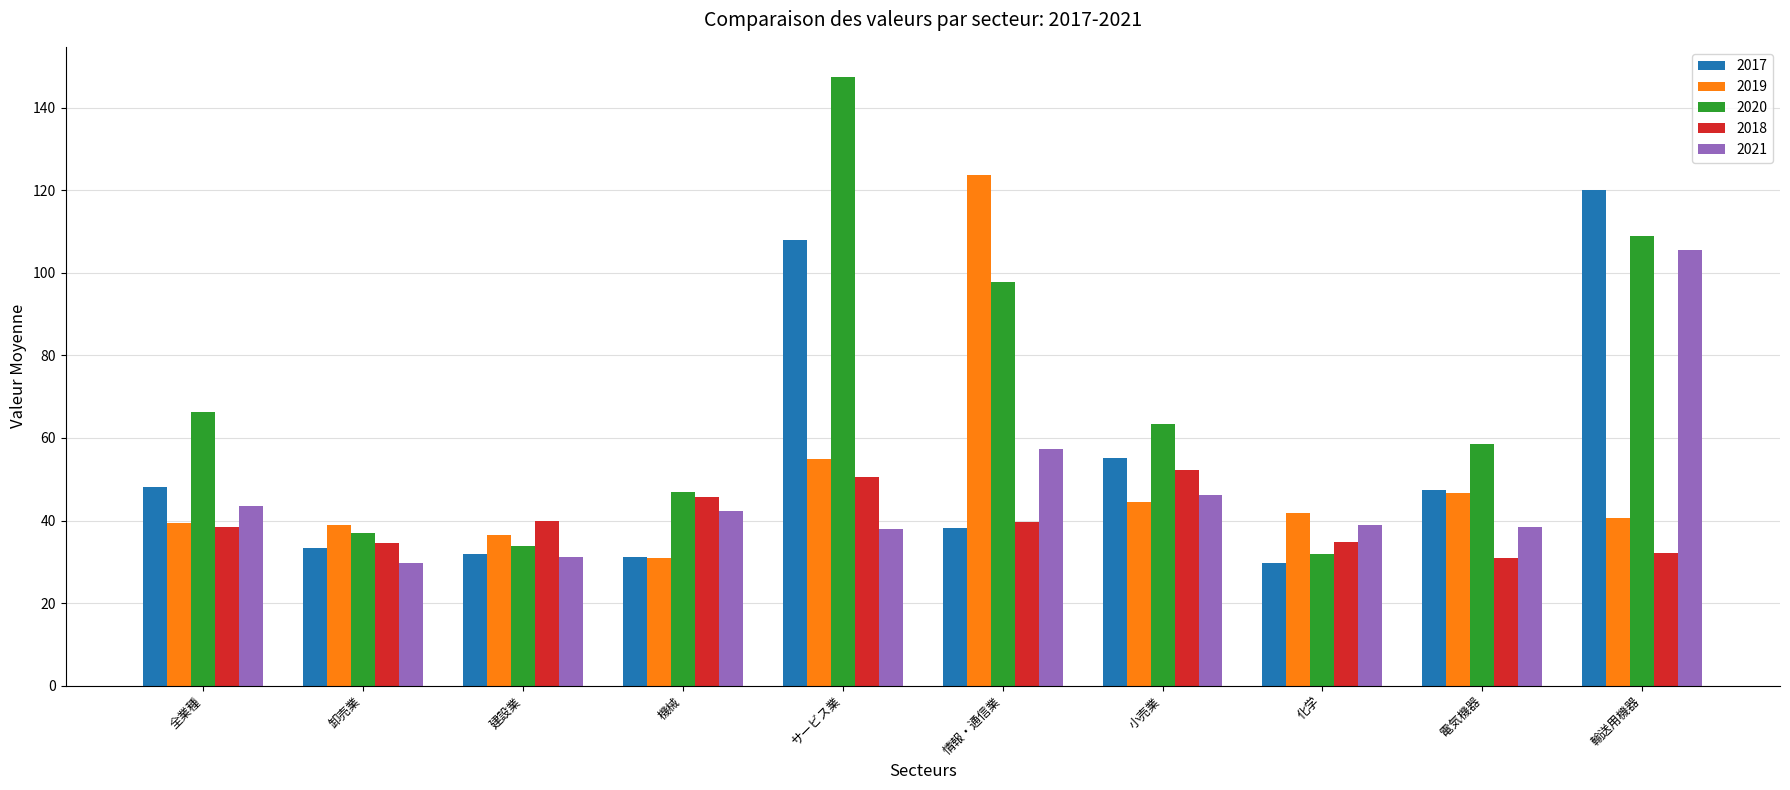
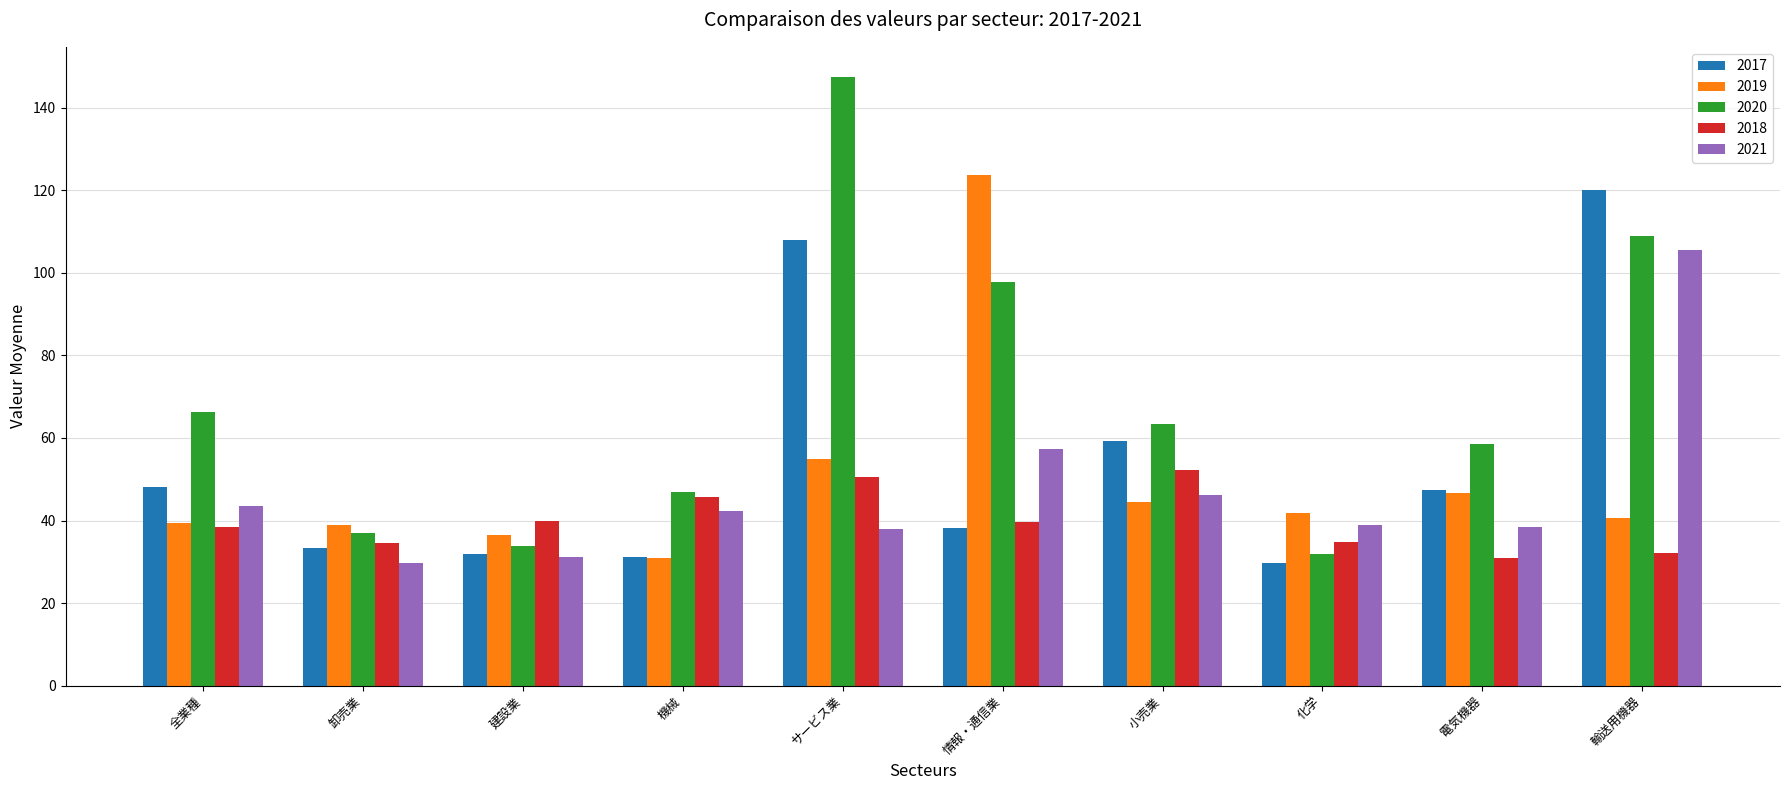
2017, 小売業: 55 -> 59
